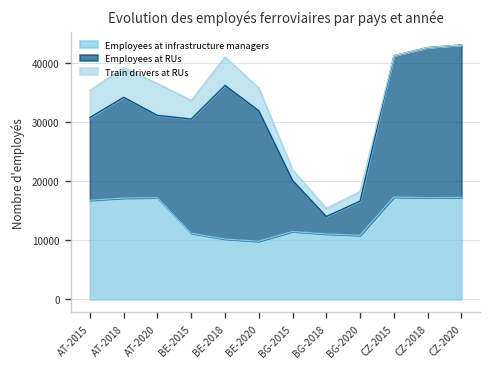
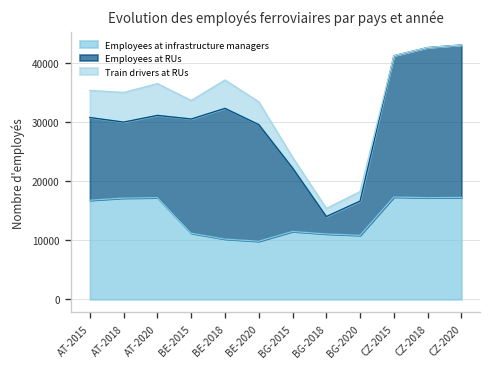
Employees at RUs, AT-2018: 17000 -> 13000
Employees at RUs, BE-2018: 26000 -> 22000
Employees at RUs, BE-2020: 22000 -> 20000
Employees at RUs, BG-2015: 9000 -> 11000
